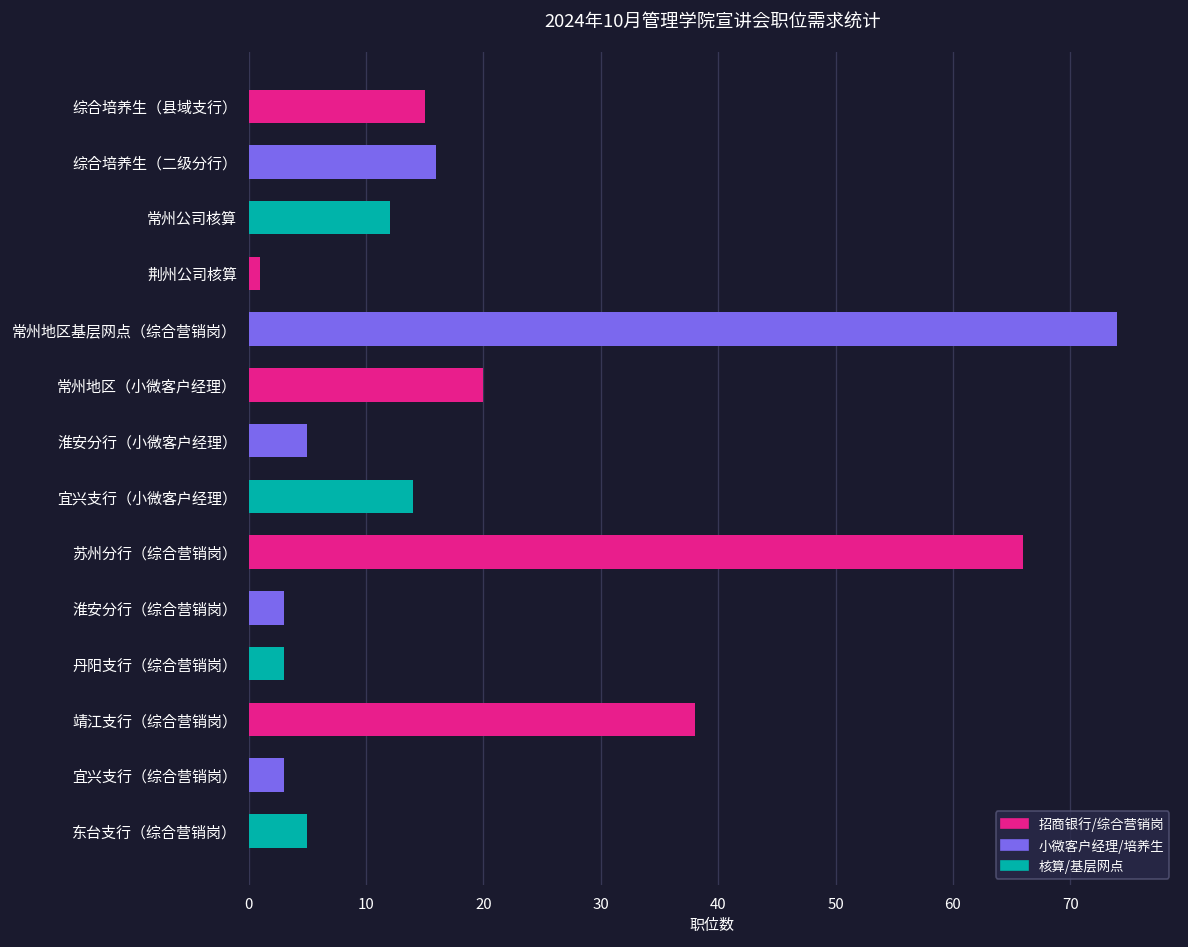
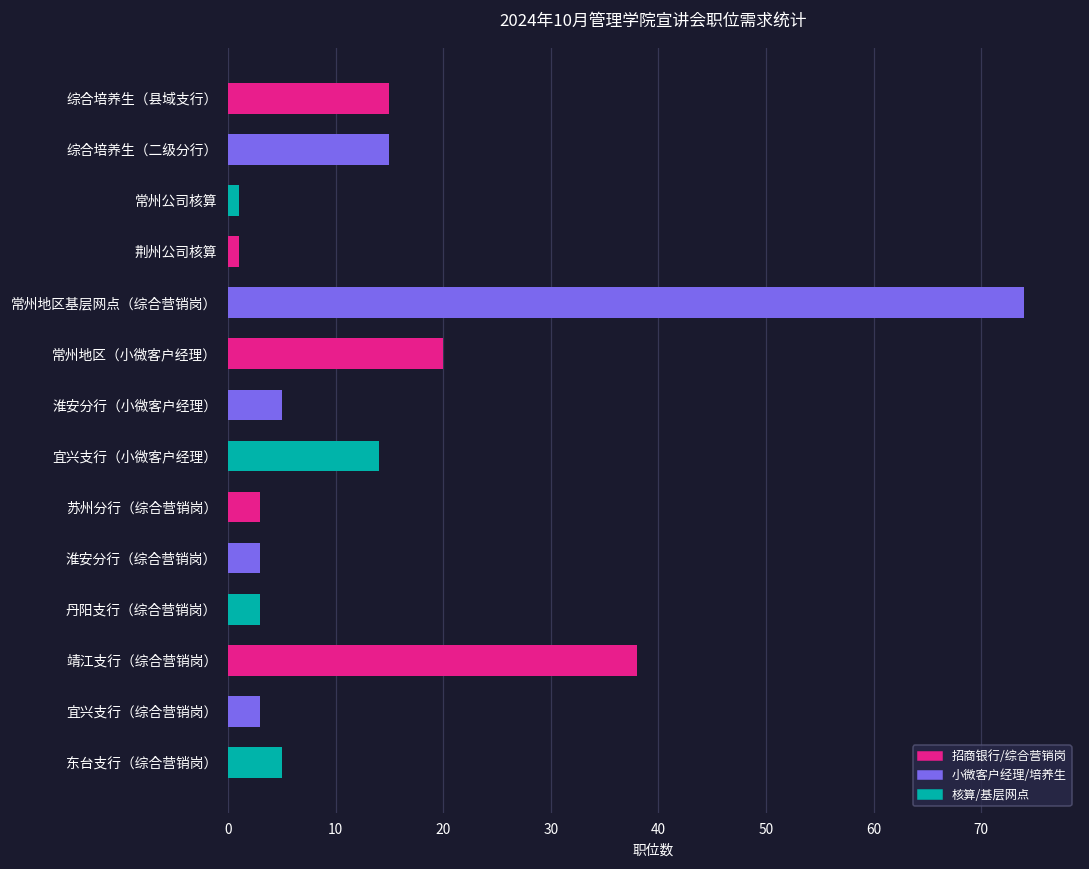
综合培养生（二级分行）: 16 -> 15
常州公司核算: 12 -> 1
苏州分行（综合营销岗）: 66 -> 3
